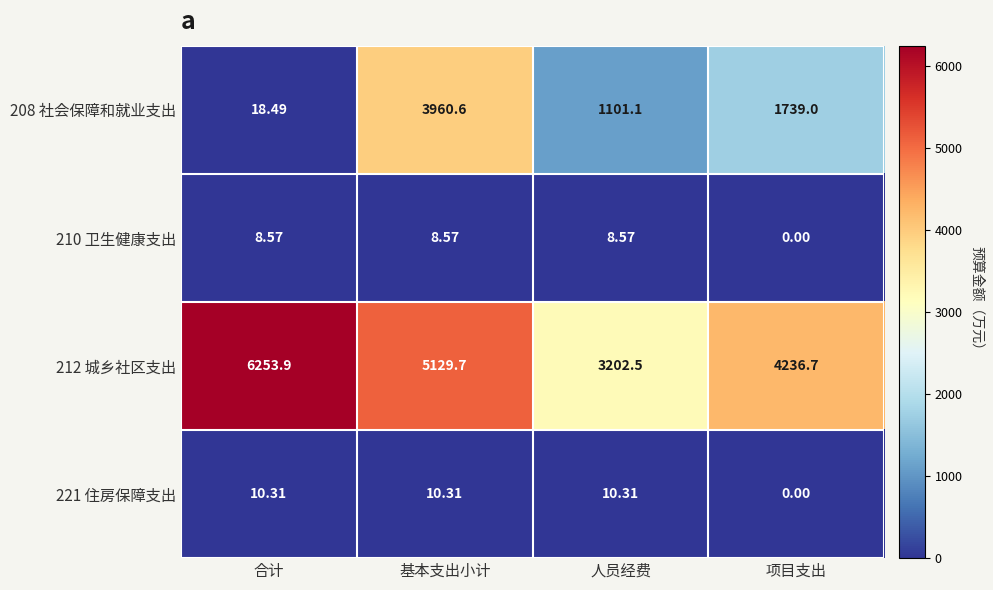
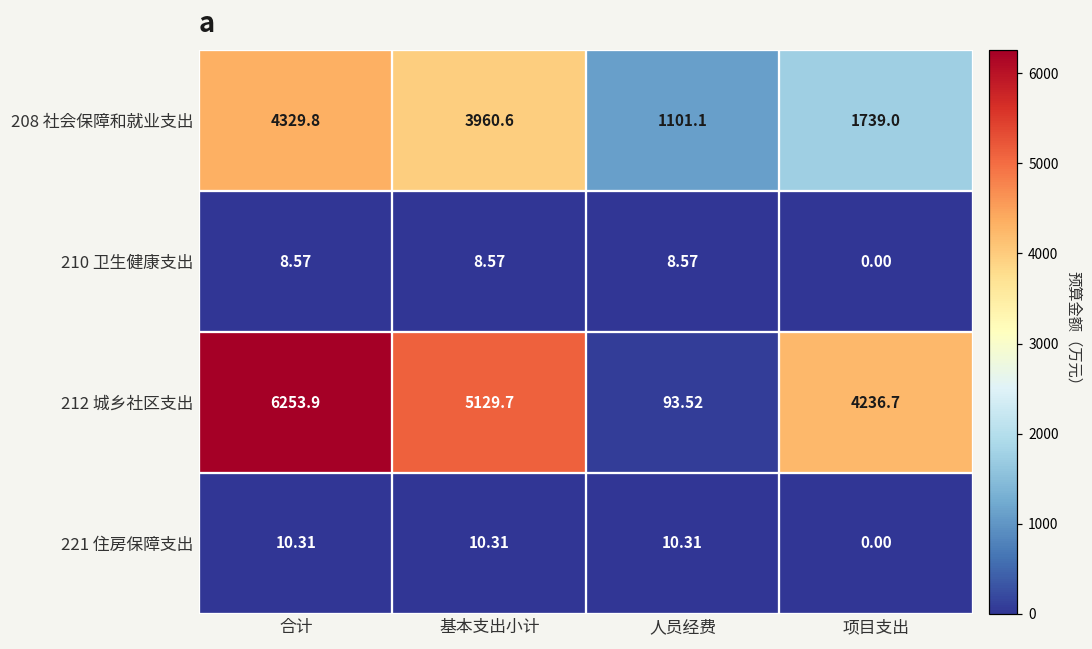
208 社会保障和就业支出, 合计: 18.49 -> 4329.8
212 城乡社区支出, 人员经费: 3202.5 -> 93.52
